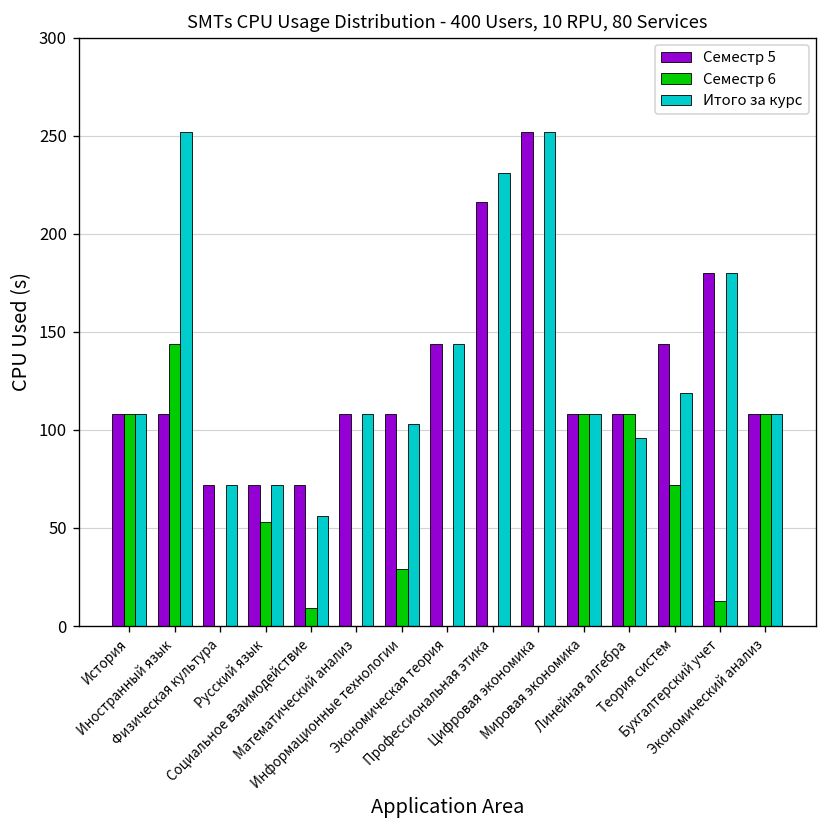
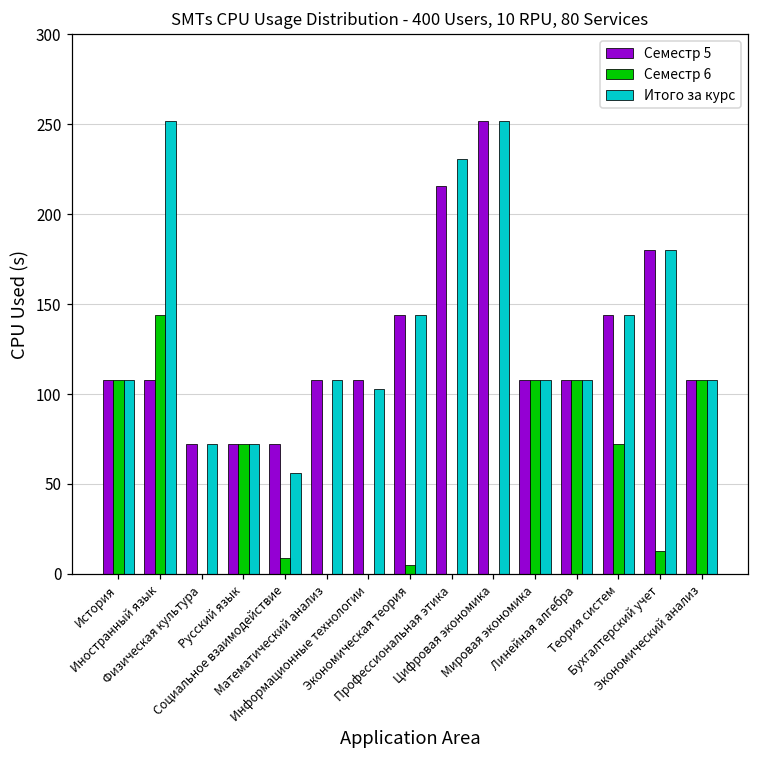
Семестр 6, Русский язык: 53 -> 72
Семестр 6, Информационные технологии: 29 -> 0
Семестр 6, Экономическая теория: 0 -> 5
Итого за курс, Линейная алгебра: 96 -> 108
Итого за курс, Теория систем: 119 -> 144
